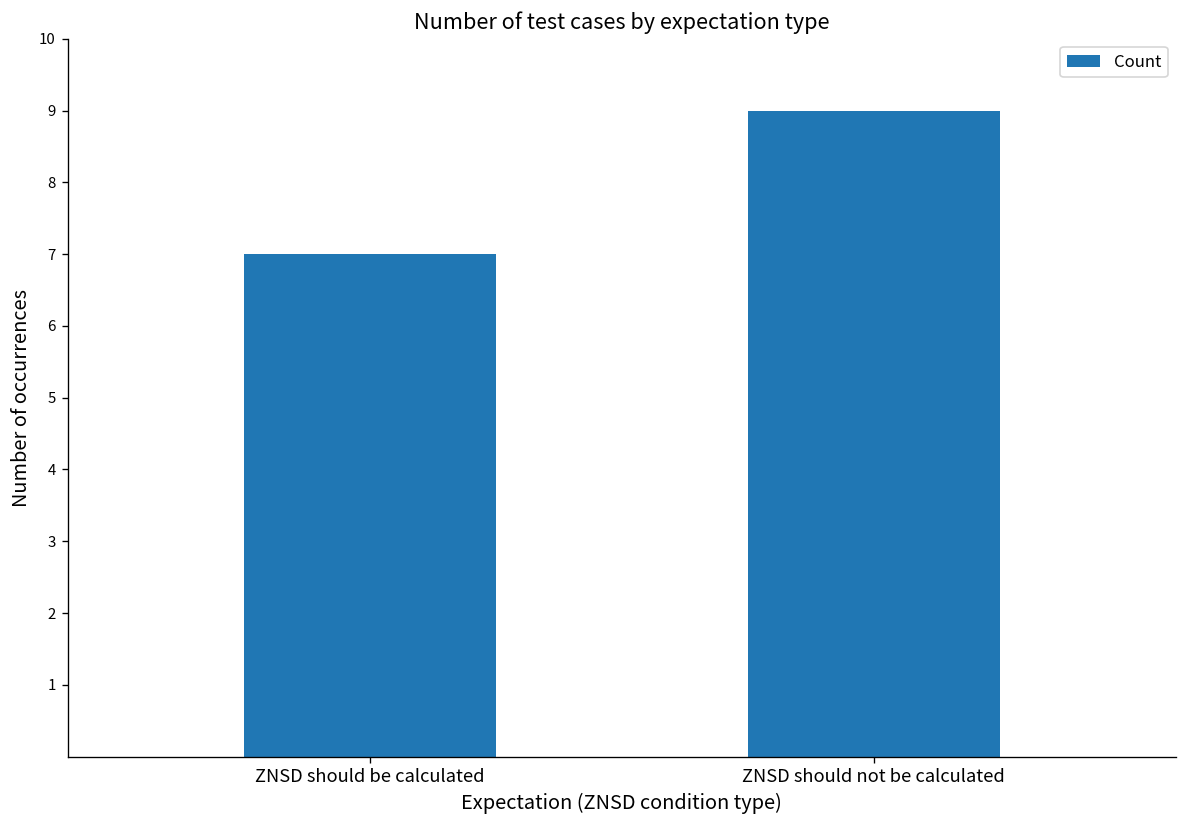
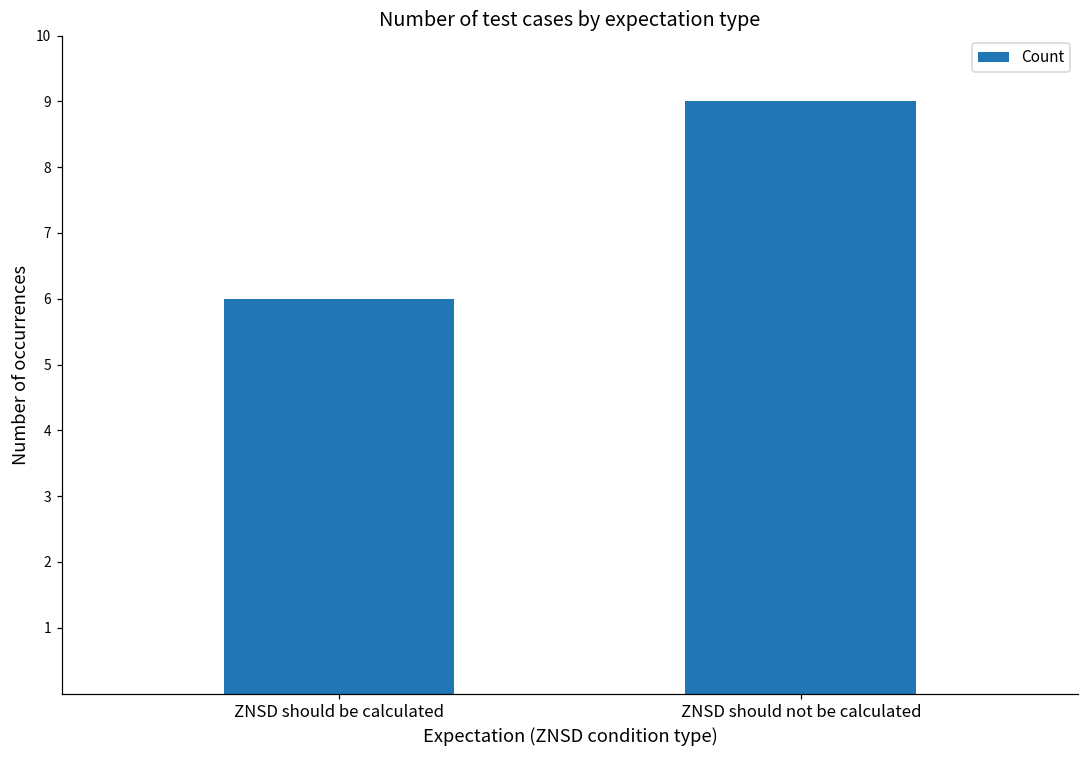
ZNSD should be calculated: 7 -> 6
